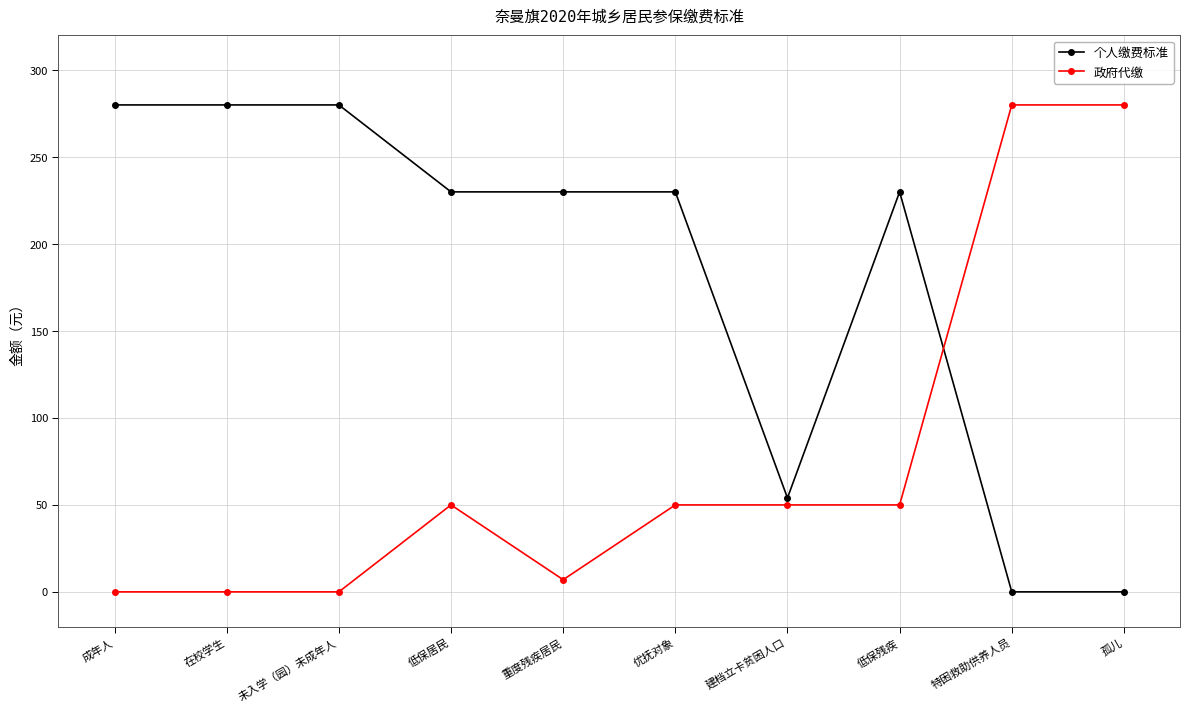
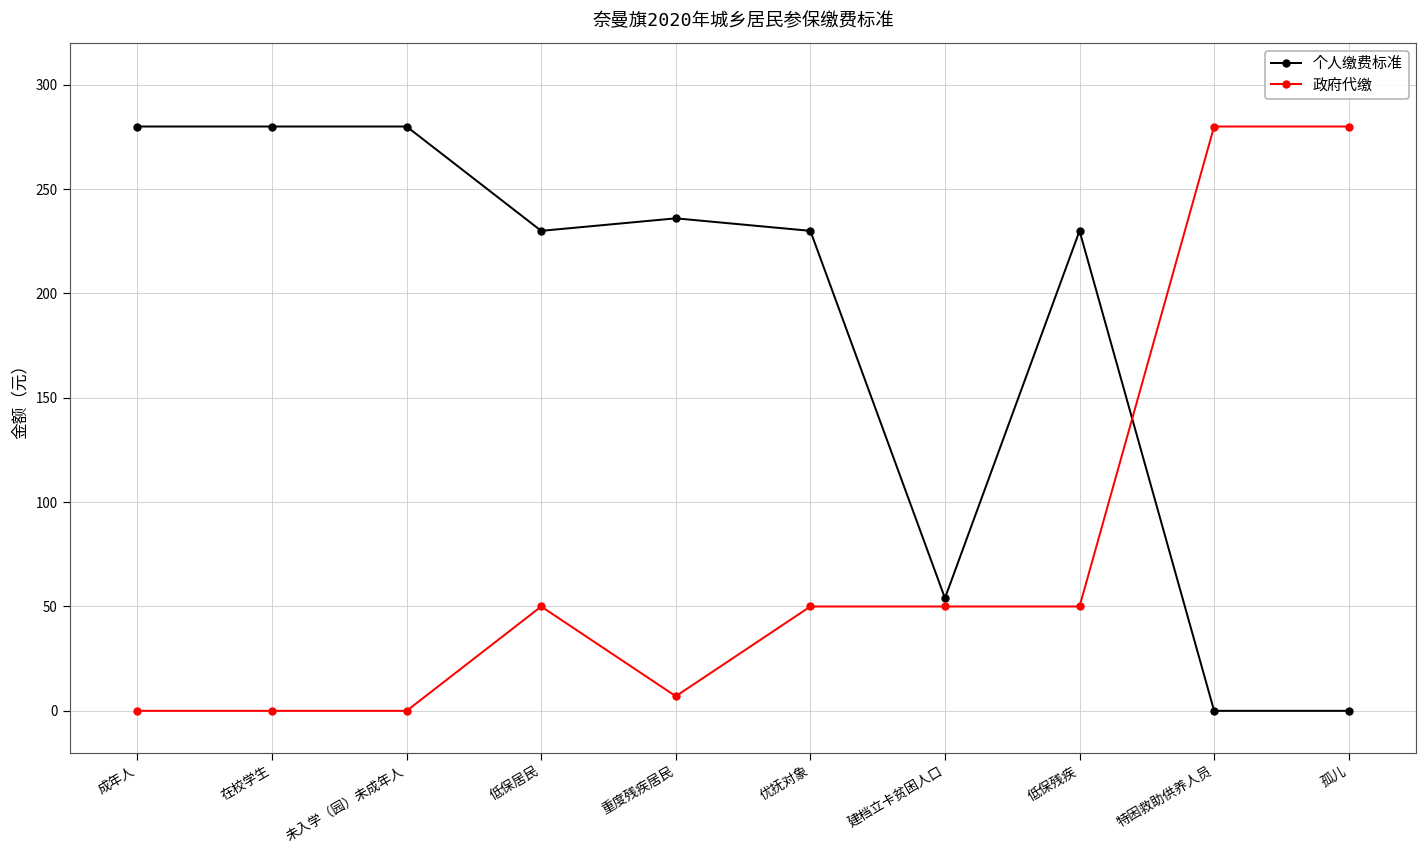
个人缴费标准, 重度残疾居民: 230 -> 236
